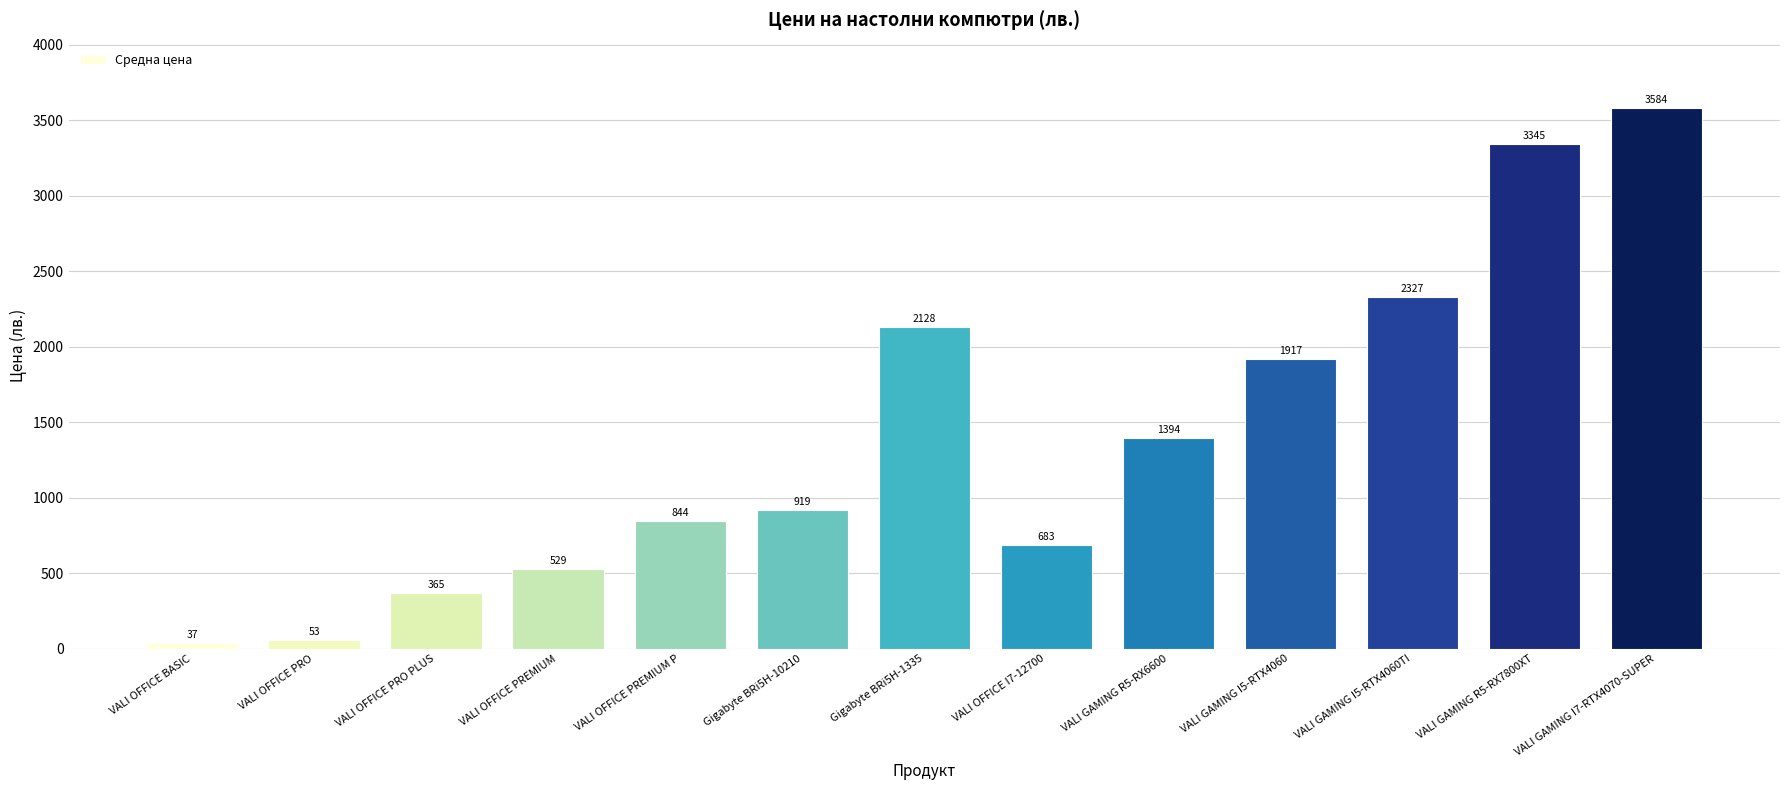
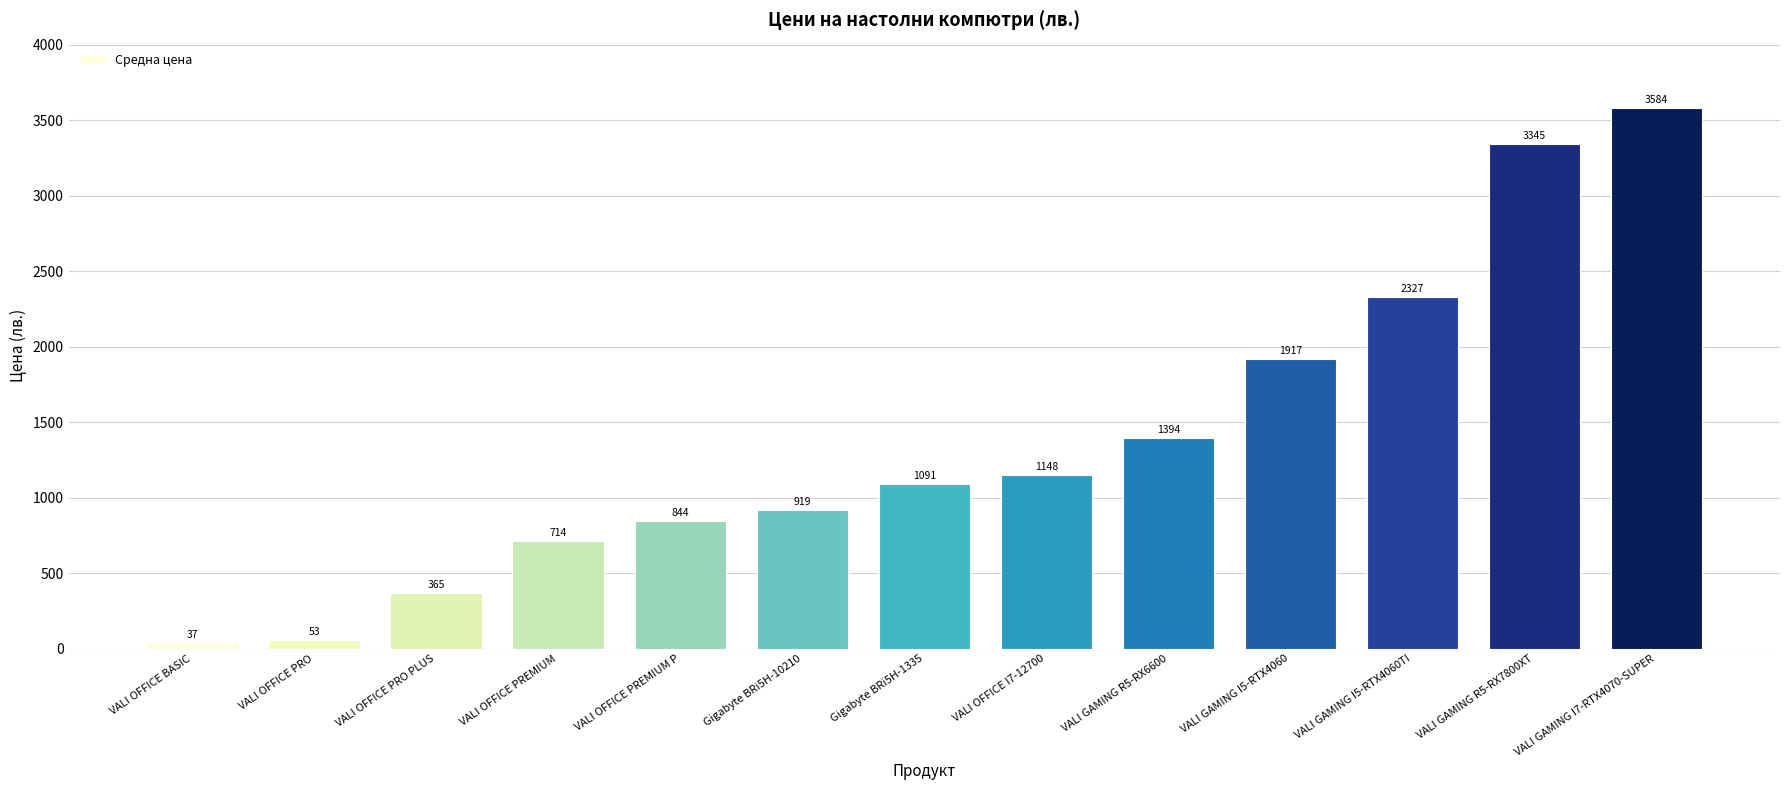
VALI OFFICE PREMIUM: 529 -> 714
Gigabyte BRi5H-1335: 2128 -> 1091
VALI OFFICE I7-12700: 683 -> 1148
